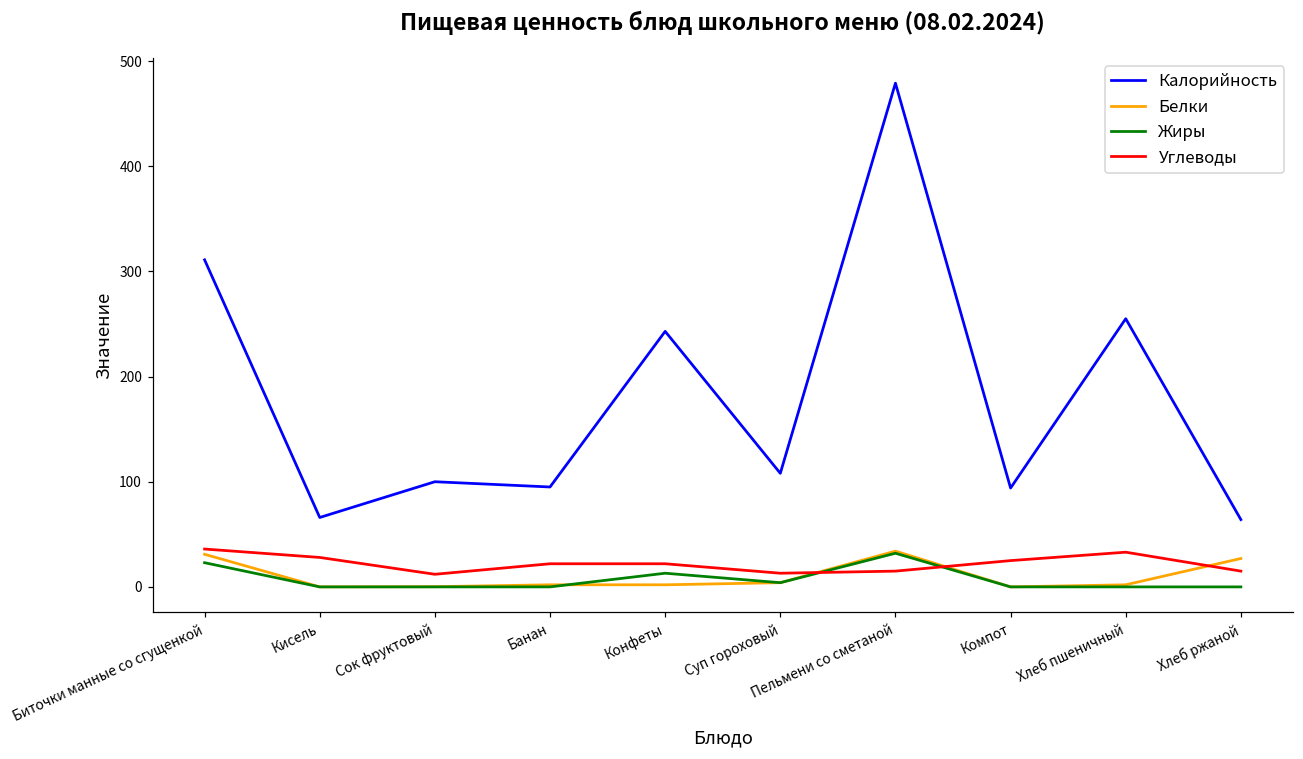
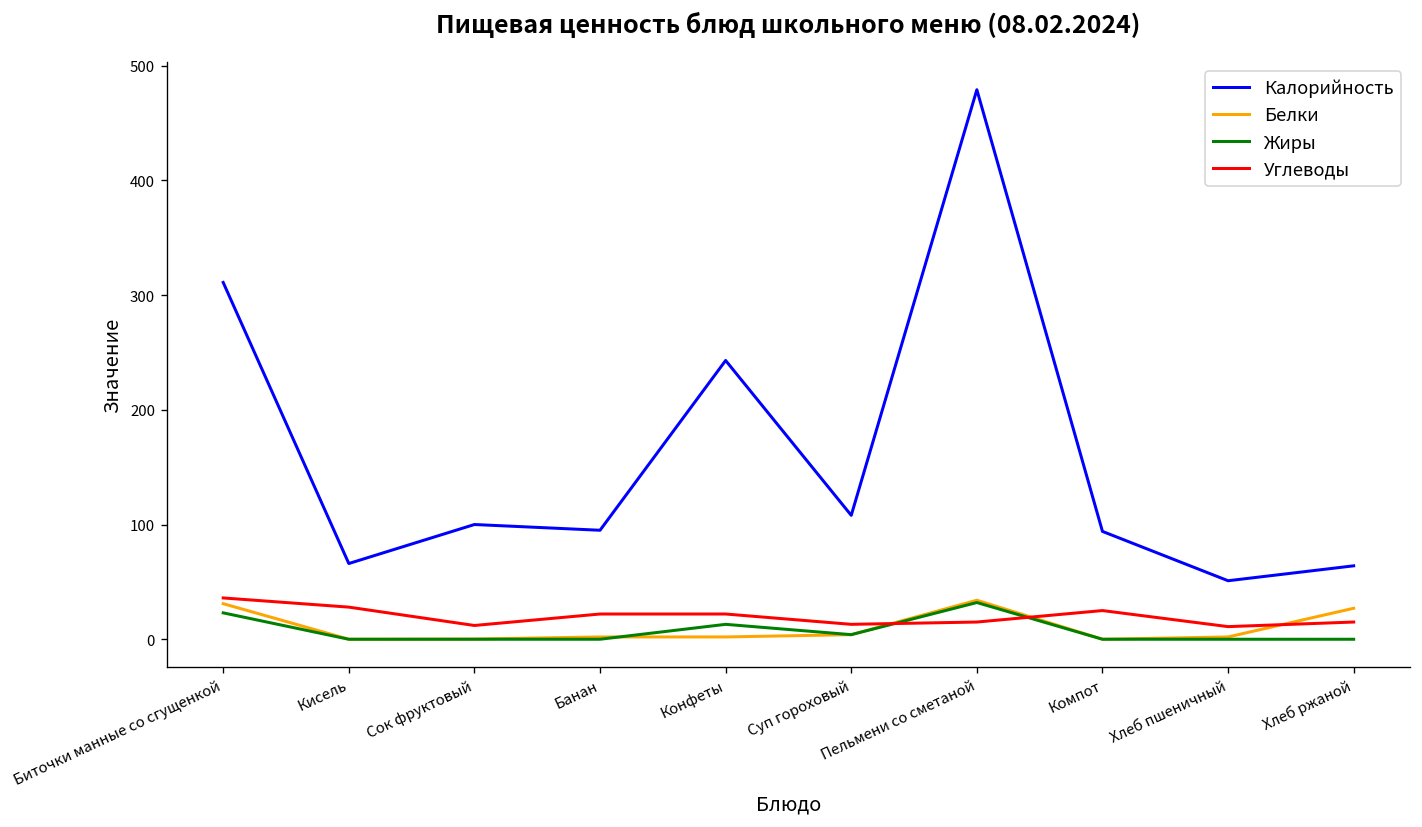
Калорийность, Хлеб пшеничный: 260 -> 50
Углеводы, Хлеб пшеничный: 30 -> 10
